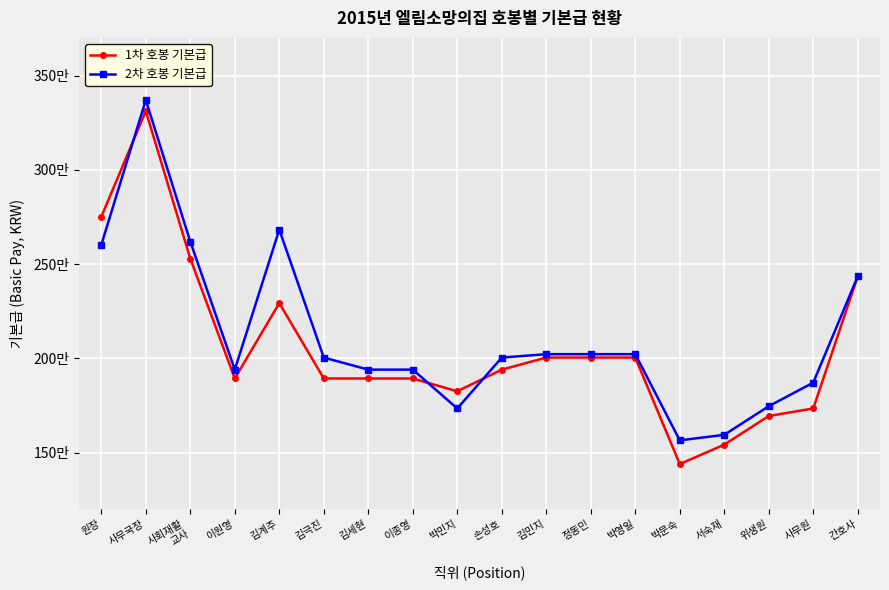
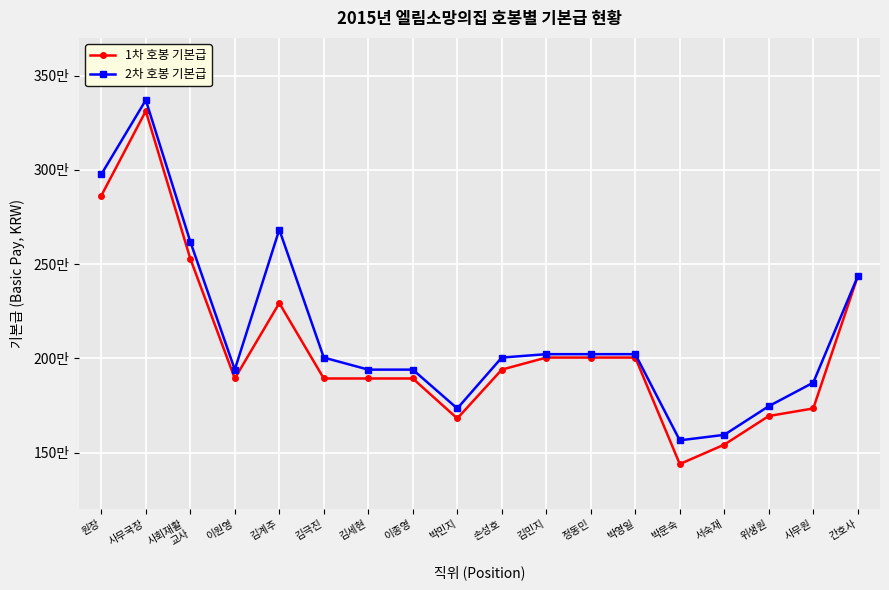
1차 호봉 기본급, 원장: 275만 -> 286만
2차 호봉 기본급, 원장: 260만 -> 298만
1차 호봉 기본급, 박민지: 183만 -> 168만
